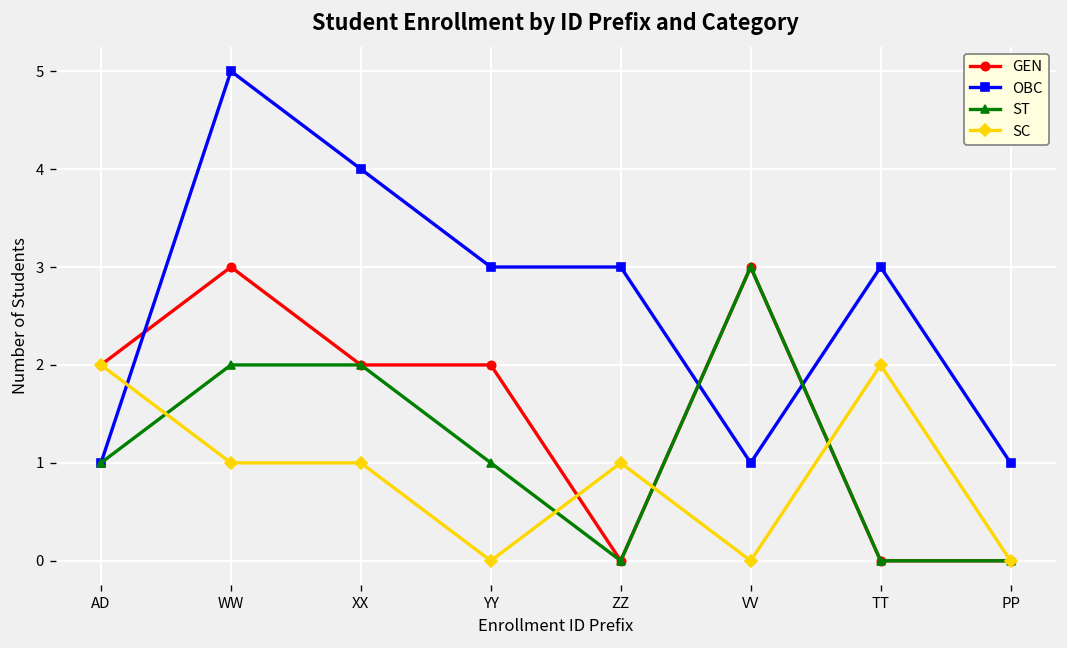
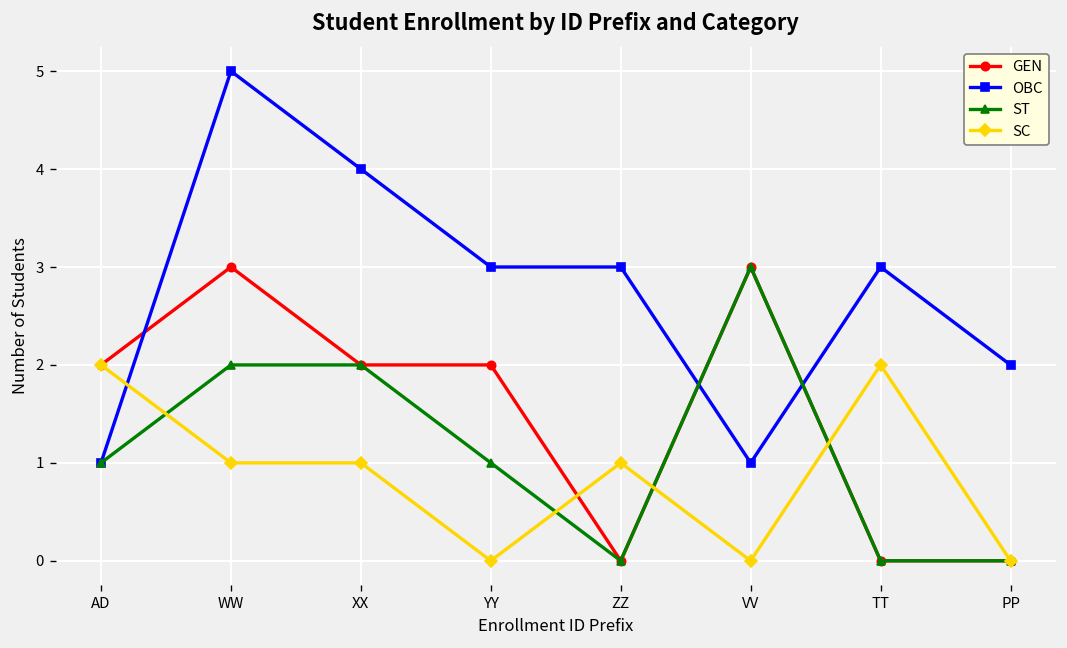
OBC, PP: 1 -> 2
